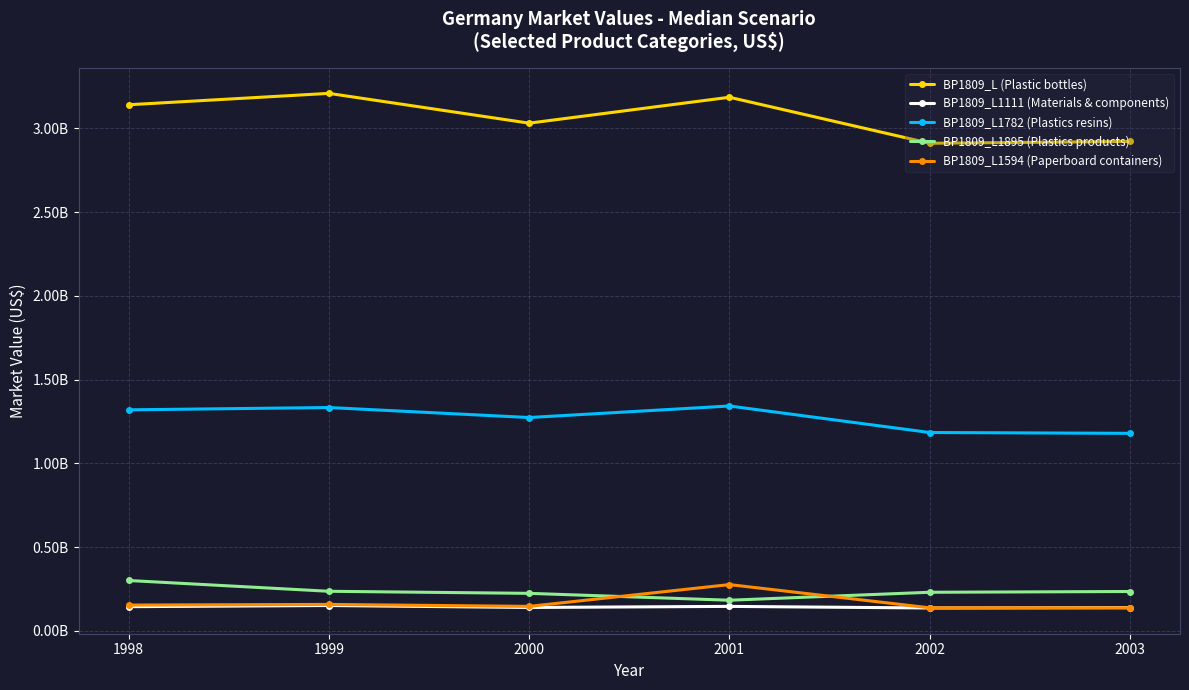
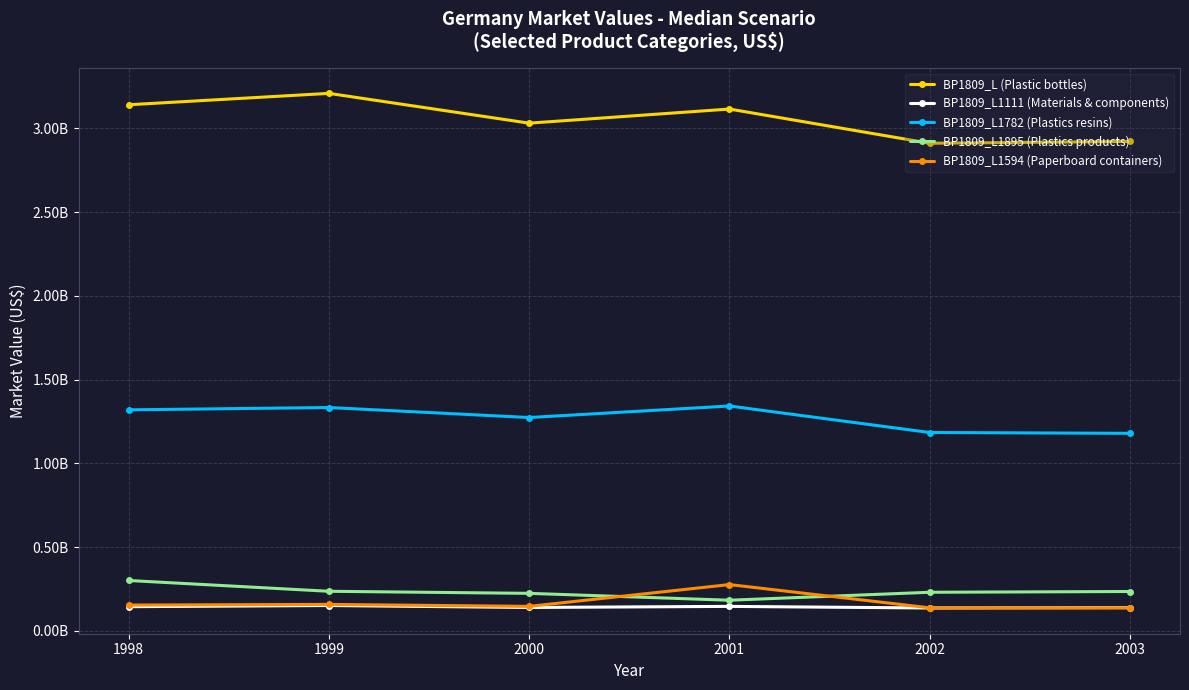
BP1809_L (Plastic bottles), 2001: 3190000000 -> 3120000000
